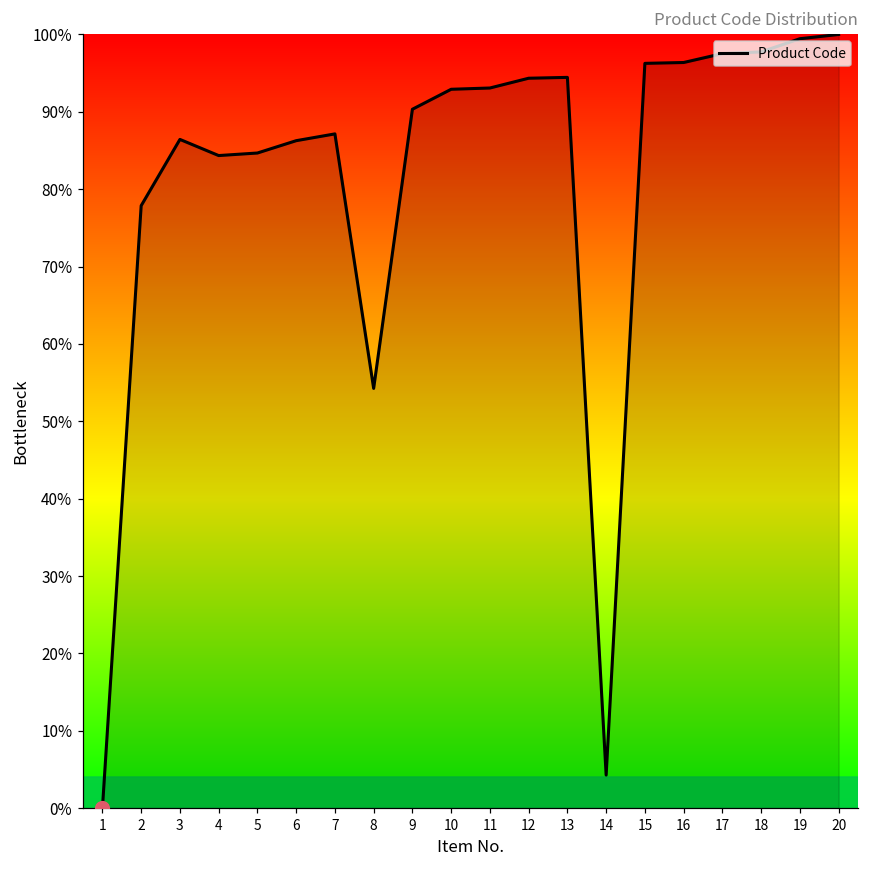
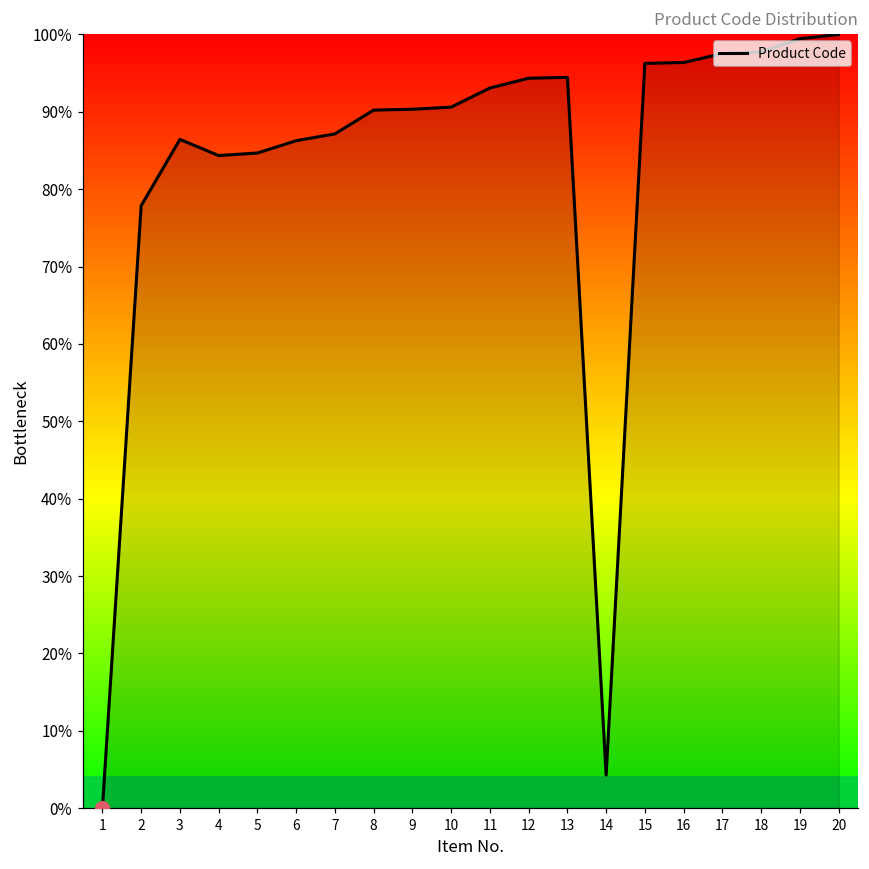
Product Code, 8: 54% -> 90%
Product Code, 10: 93% -> 91%
